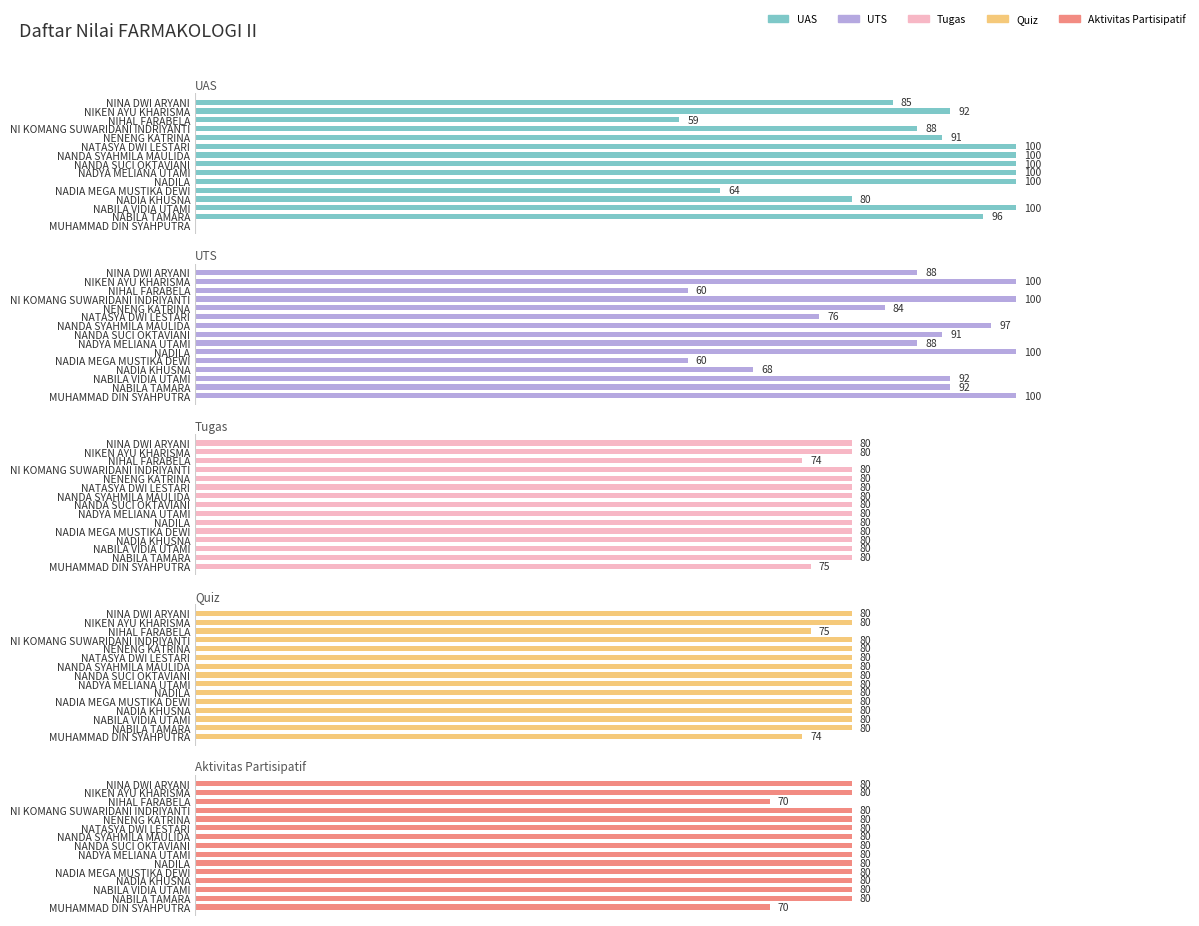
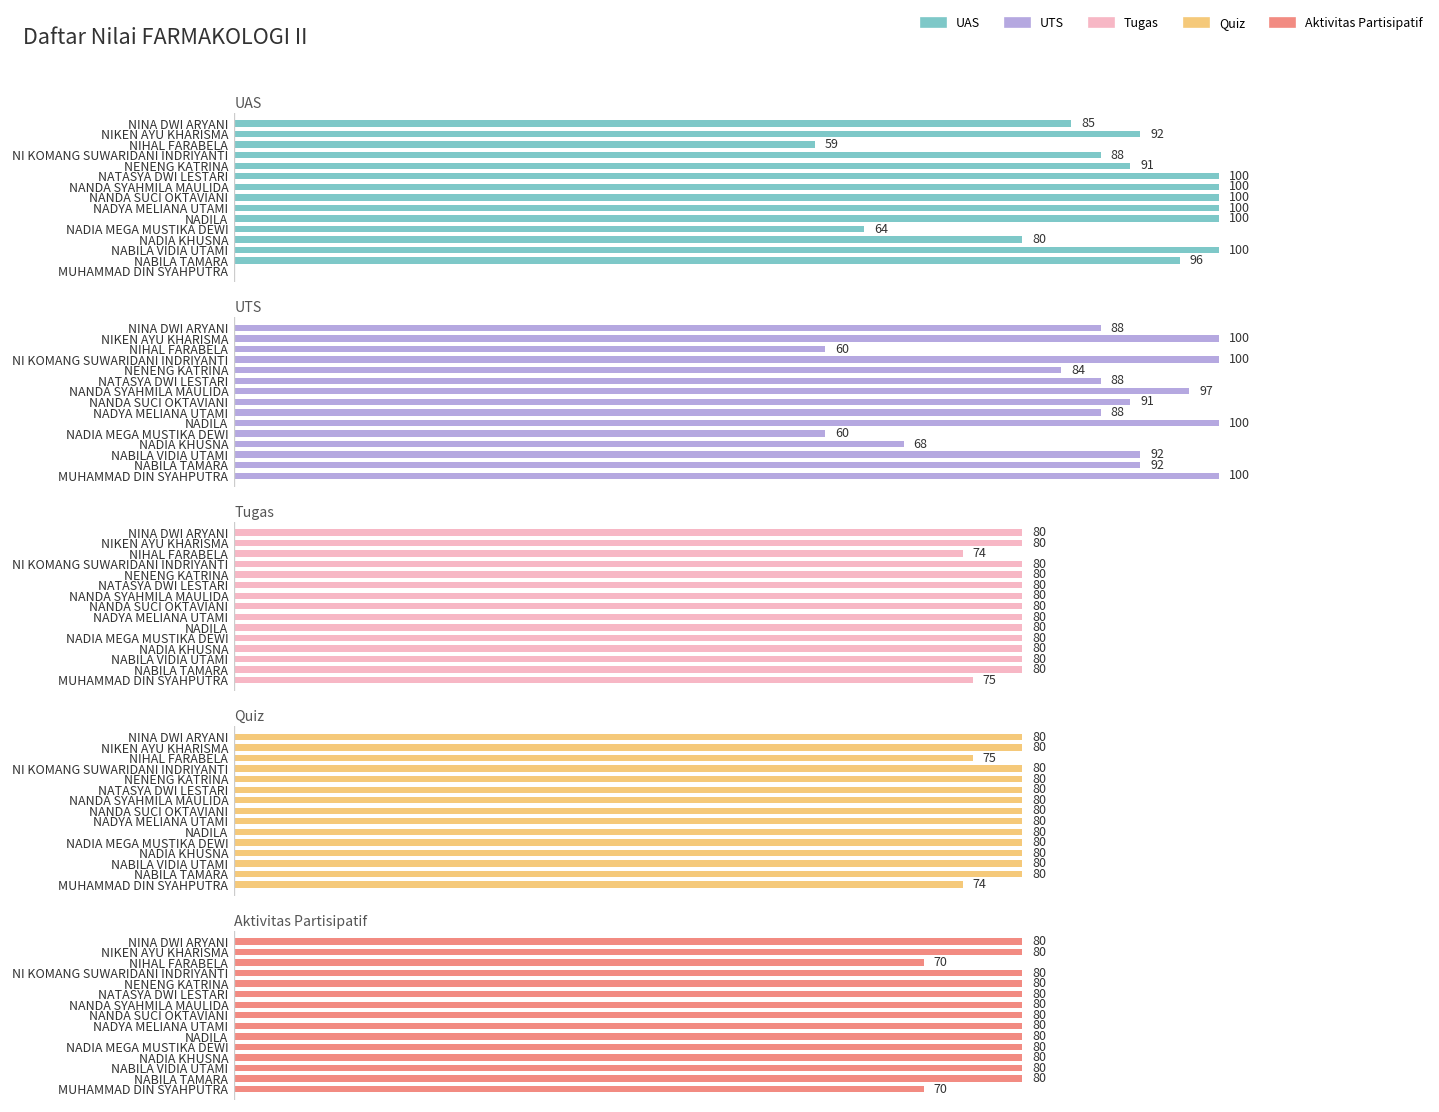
UTS, NATASYA DWI LESTARI: 76 -> 88
